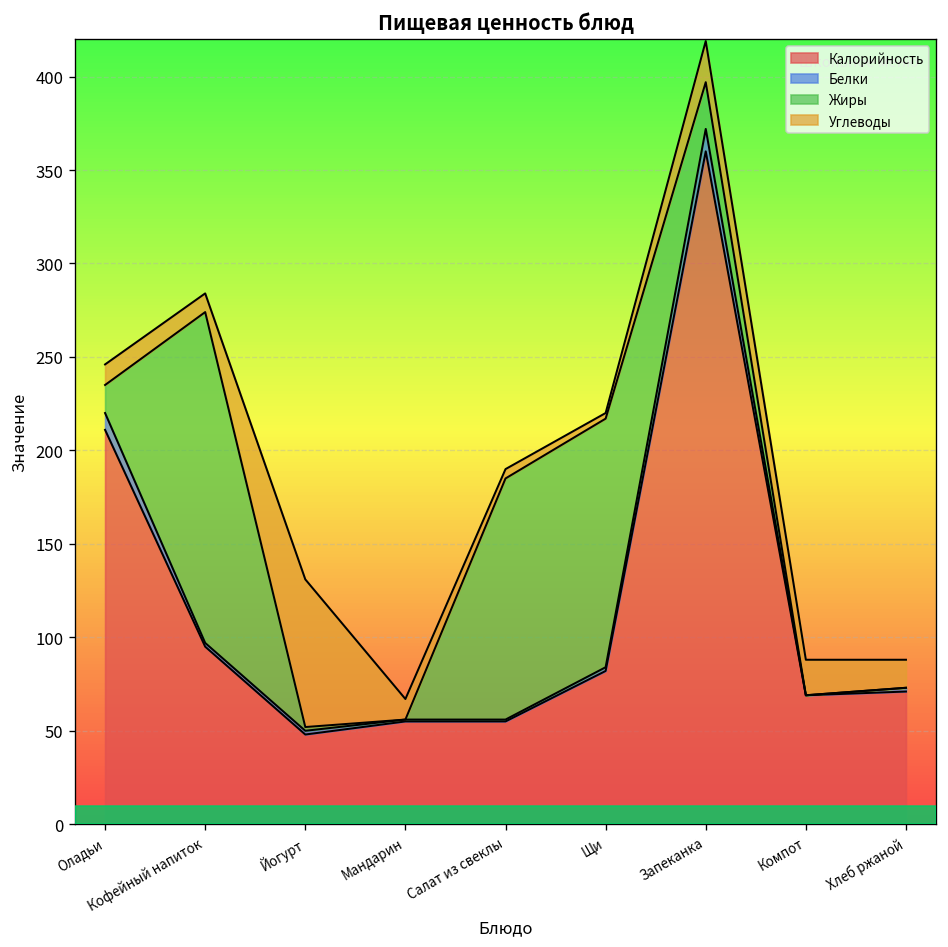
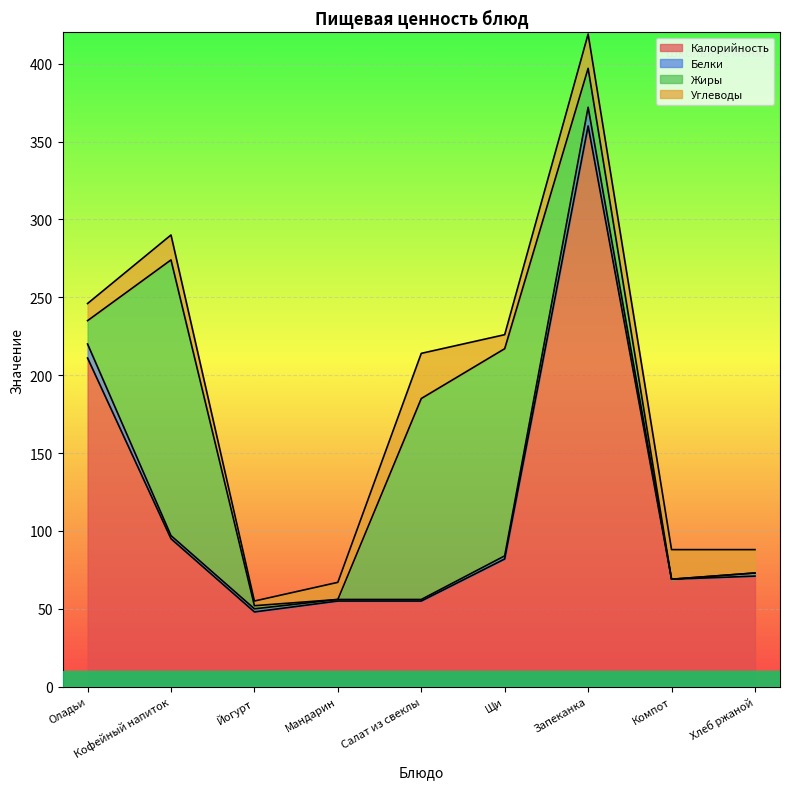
Углеводы, Кофейный напиток: 10 -> 16
Углеводы, Йогурт: 79 -> 3
Углеводы, Салат из свеклы: 5 -> 29
Углеводы, Щи: 3 -> 9
